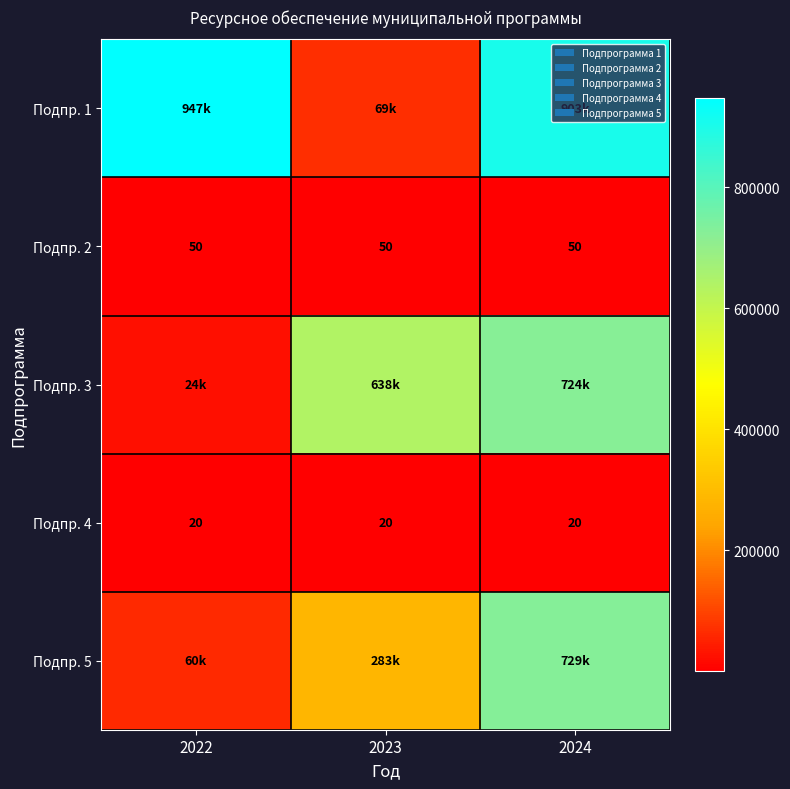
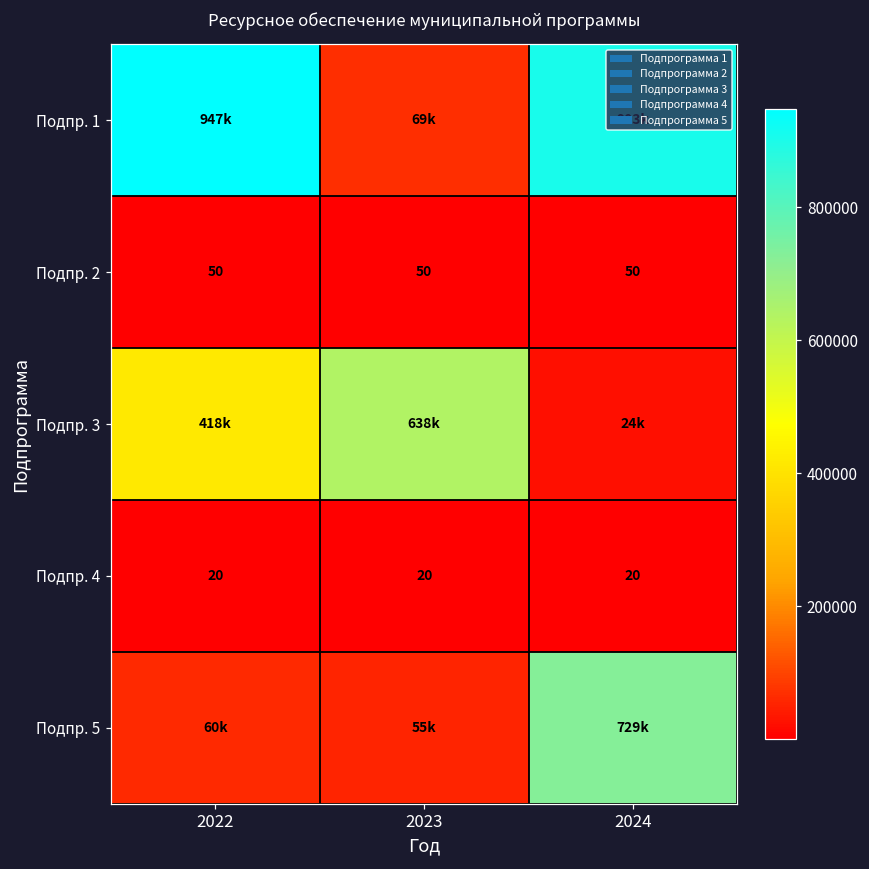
Подпр. 3, 2022: 24k -> 418k
Подпр. 3, 2024: 724k -> 24k
Подпр. 5, 2023: 283k -> 55k
